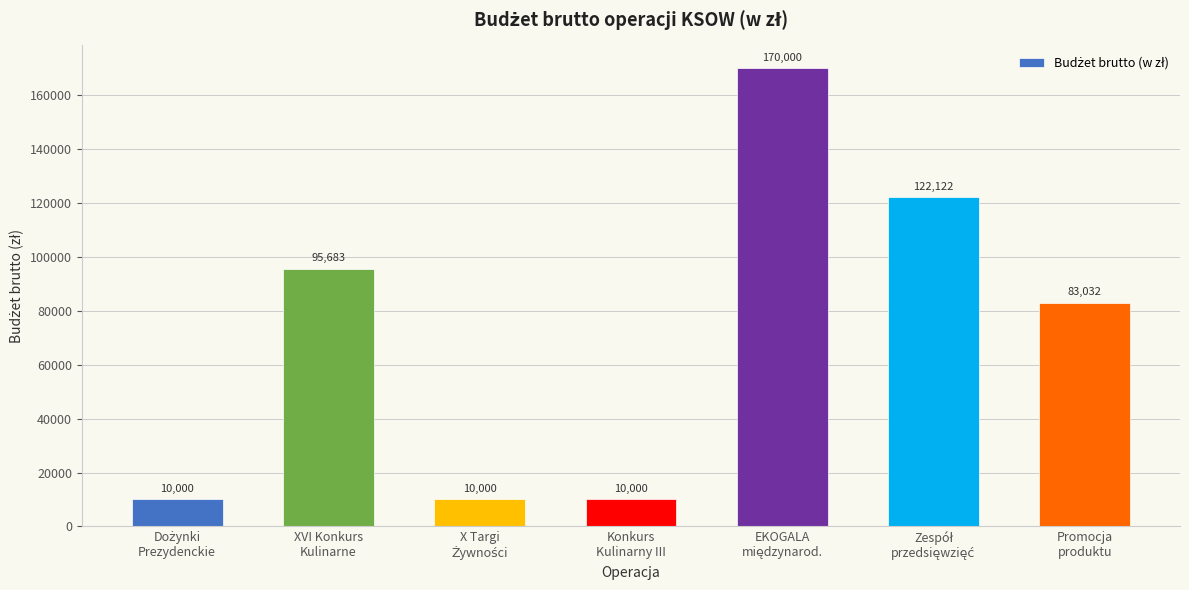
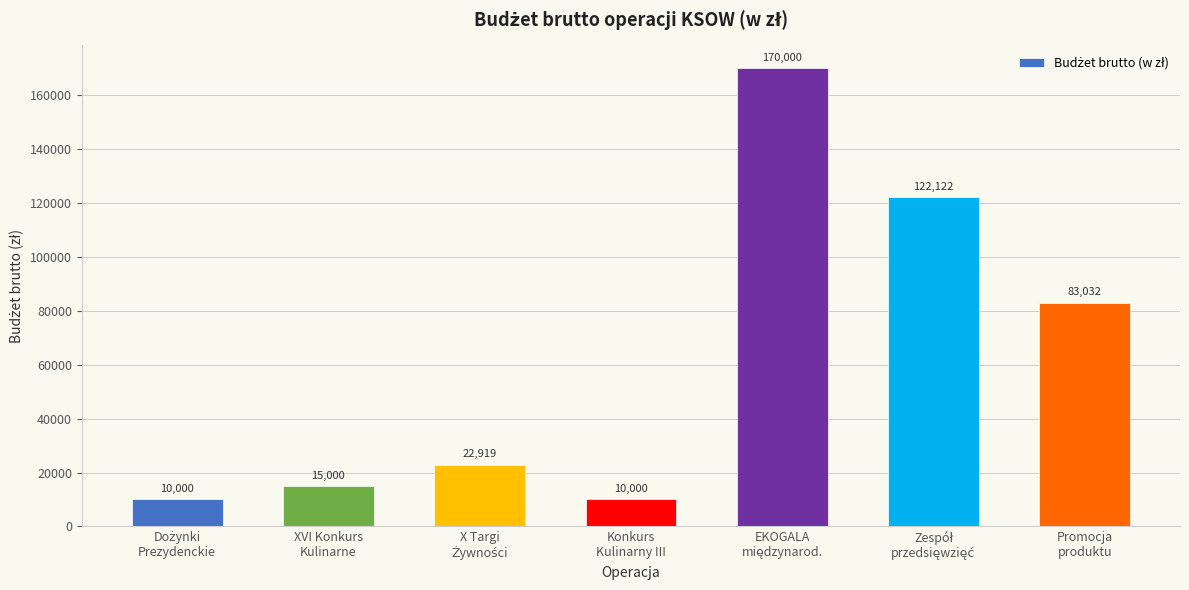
XVI Konkurs Kulinarne: 95,683 -> 15,000
X Targi Żywności: 10,000 -> 22,919
